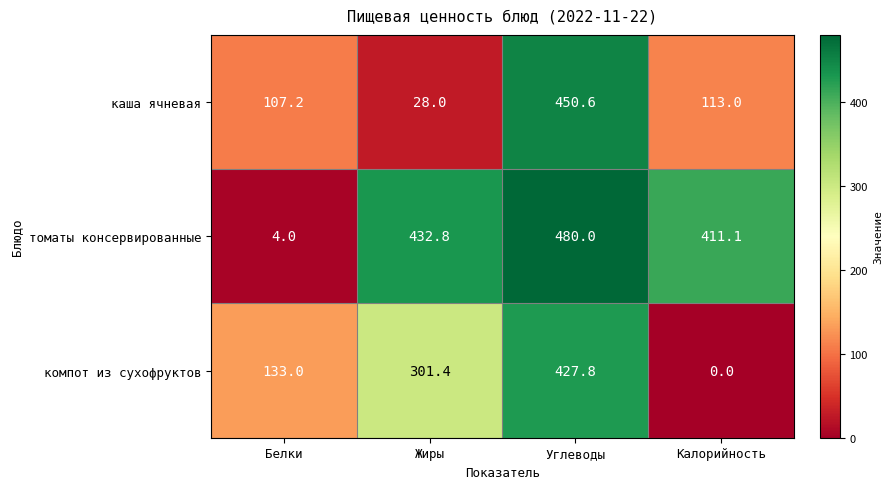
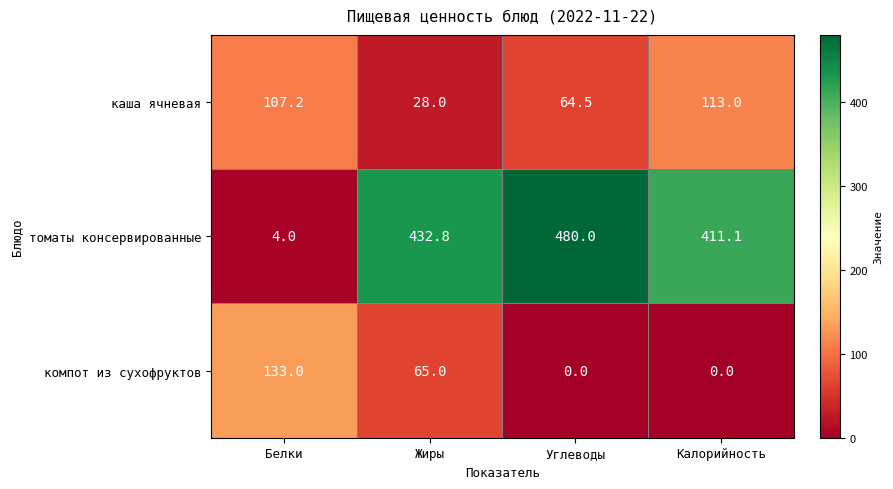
каша ячневая, Углеводы: 450.6 -> 64.5
компот из сухофруктов, Жиры: 301.4 -> 65.0
компот из сухофруктов, Углеводы: 427.8 -> 0.0
